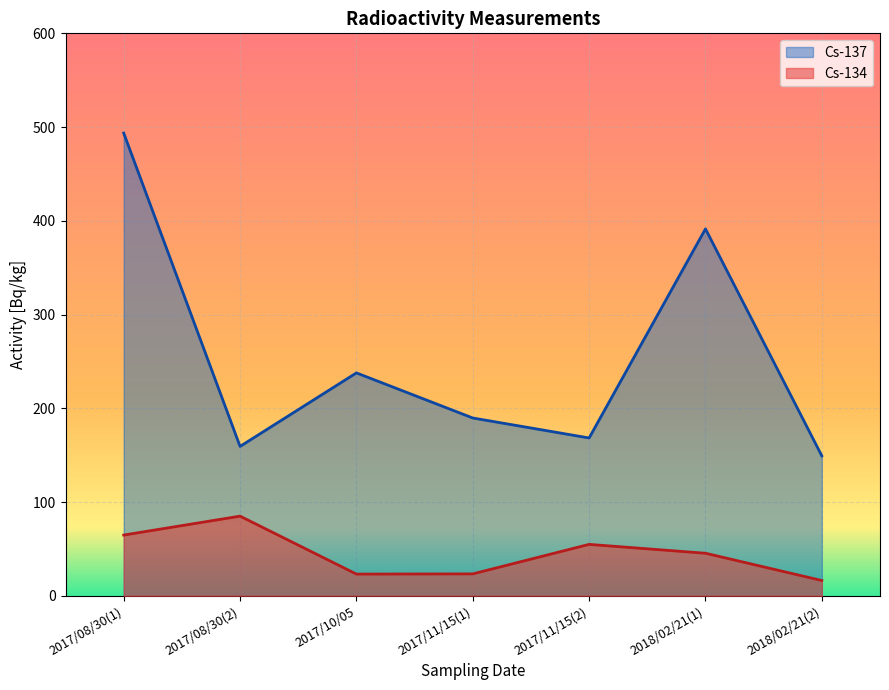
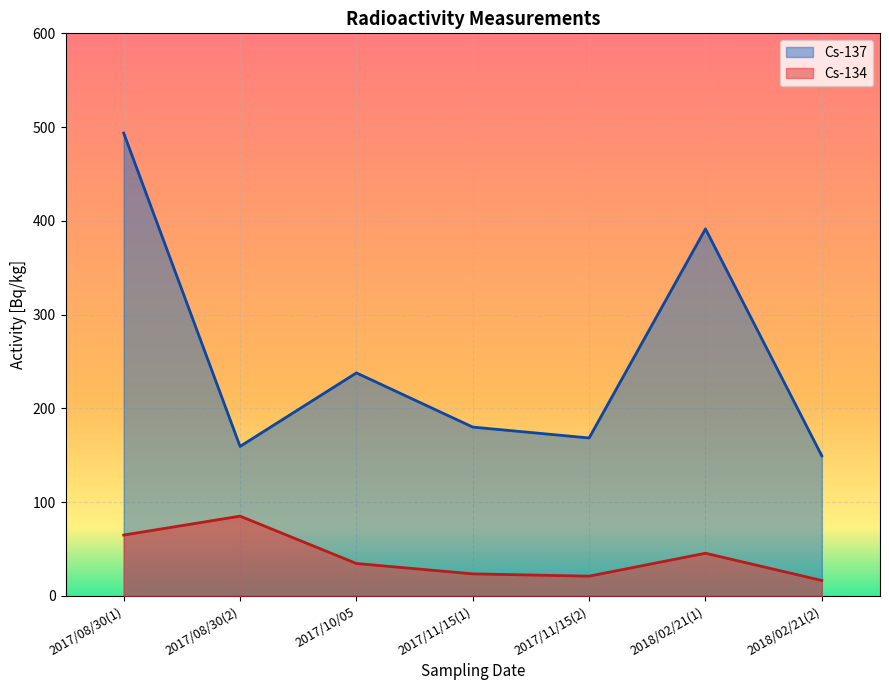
Cs-134, 2017/10/05: 20 -> 30
Cs-137, 2017/11/15(1): 190 -> 180
Cs-134, 2017/11/15(2): 50 -> 20
